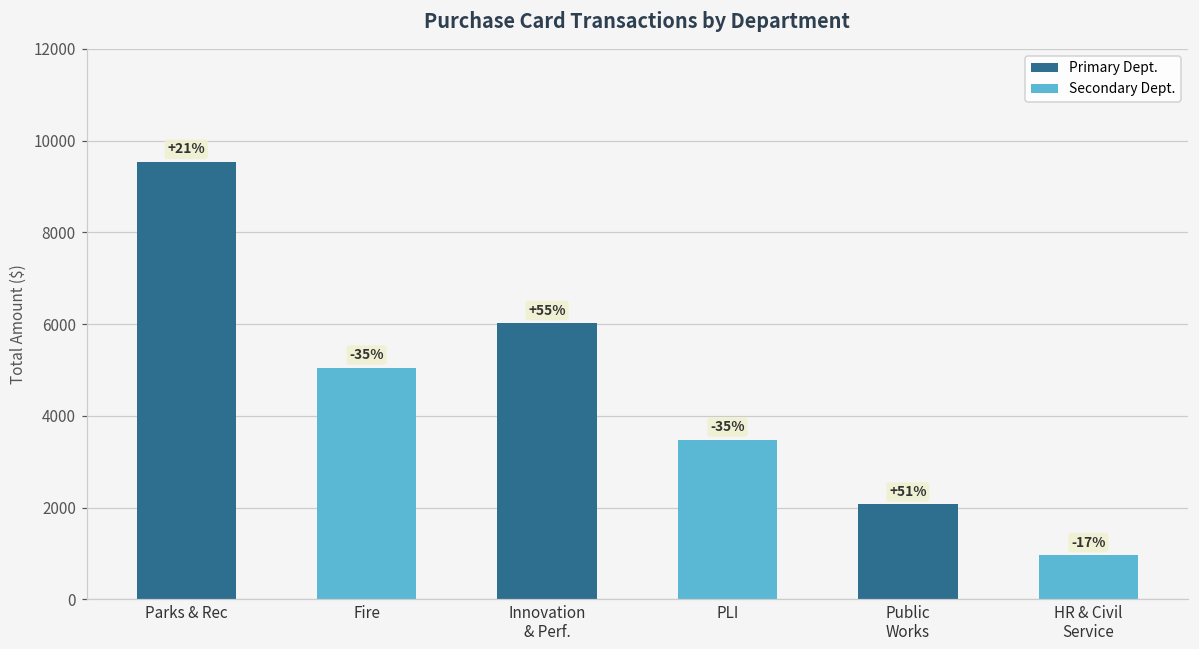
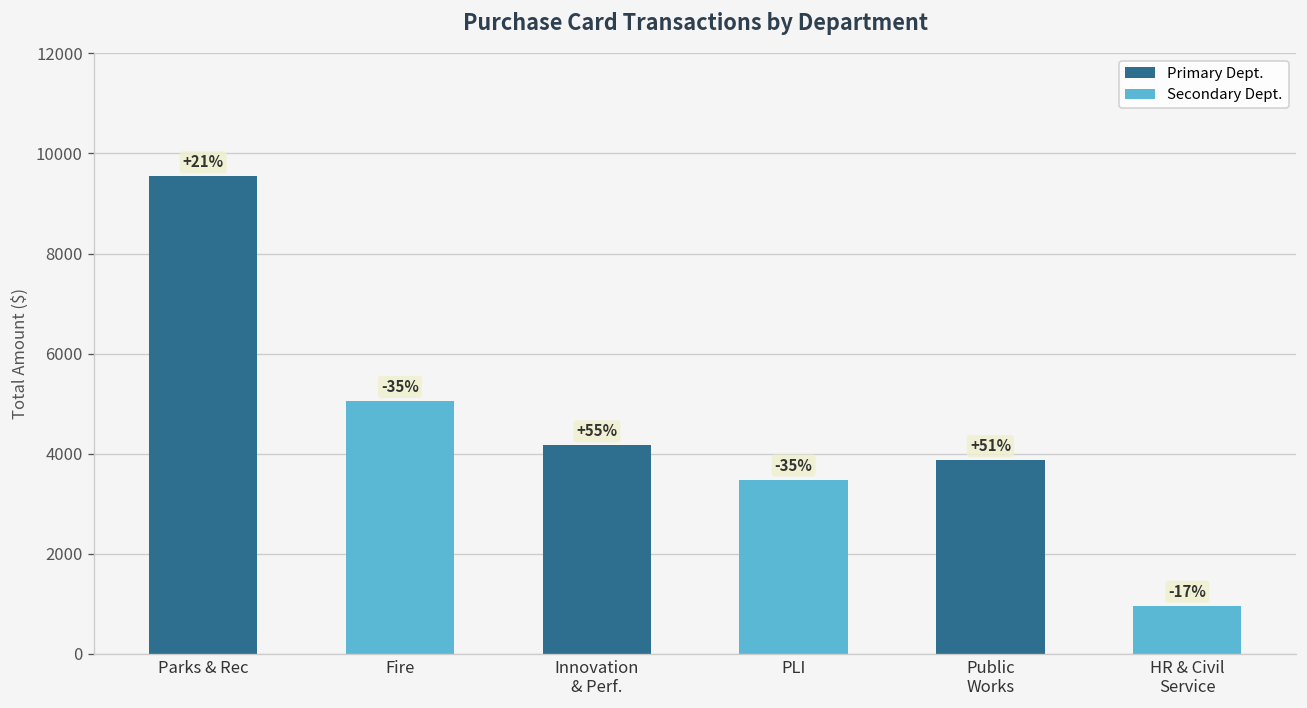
Innovation & Perf.: 6000 -> 4200
Public Works: 2100 -> 3900
